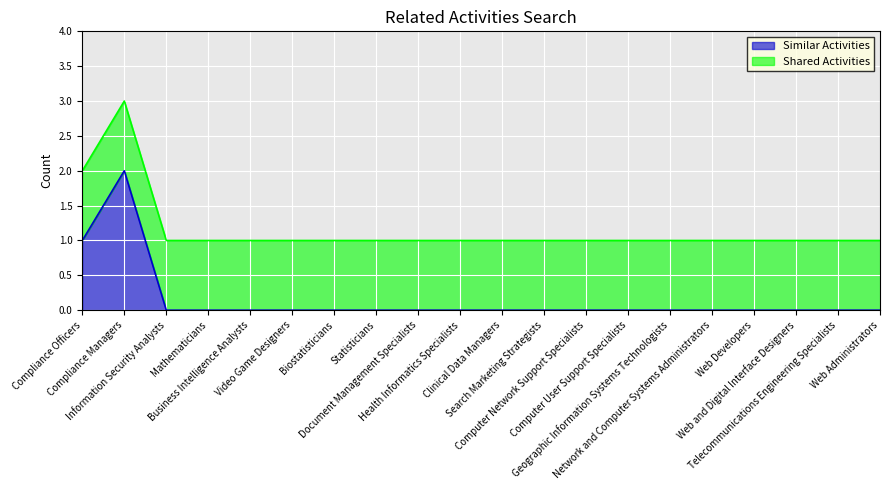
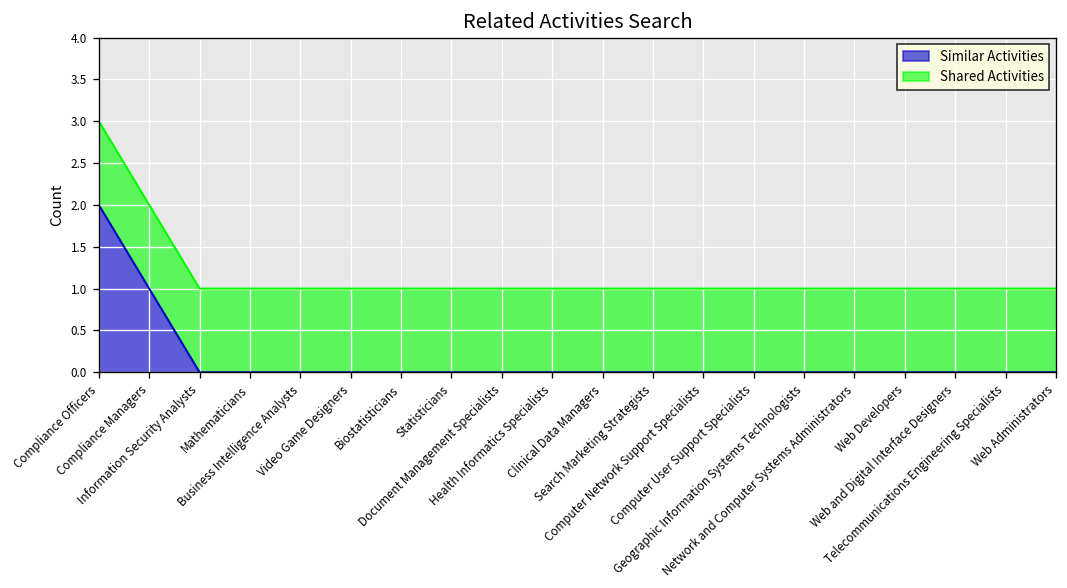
Similar Activities, Compliance Officers: 1 -> 2
Similar Activities, Compliance Managers: 2 -> 1
